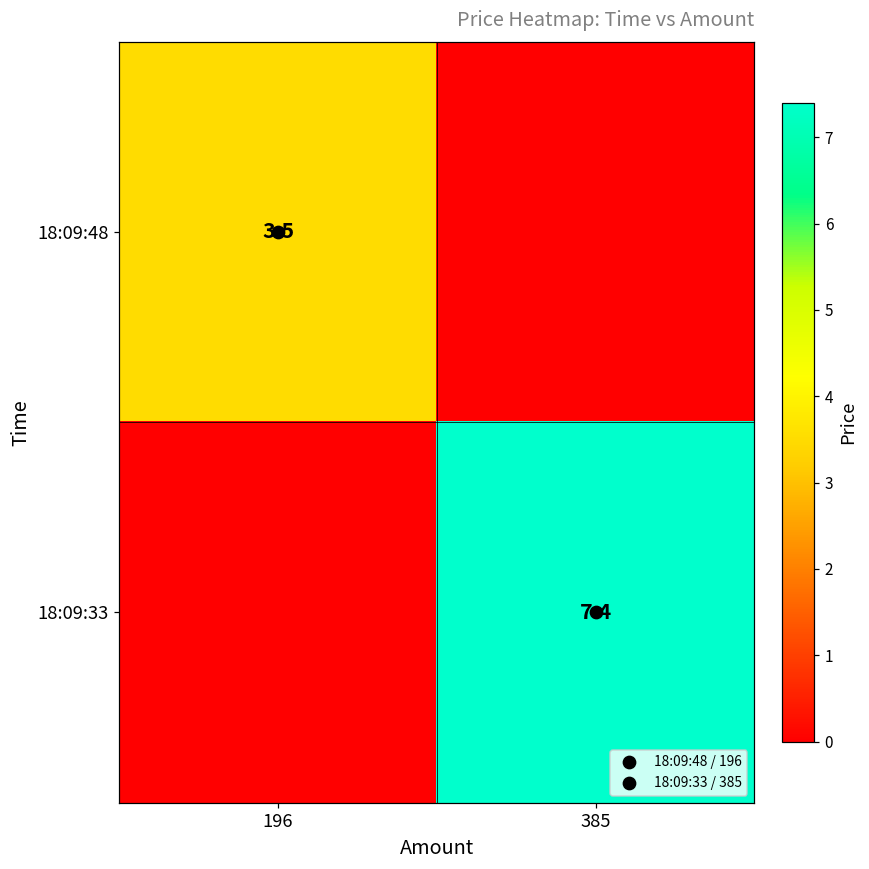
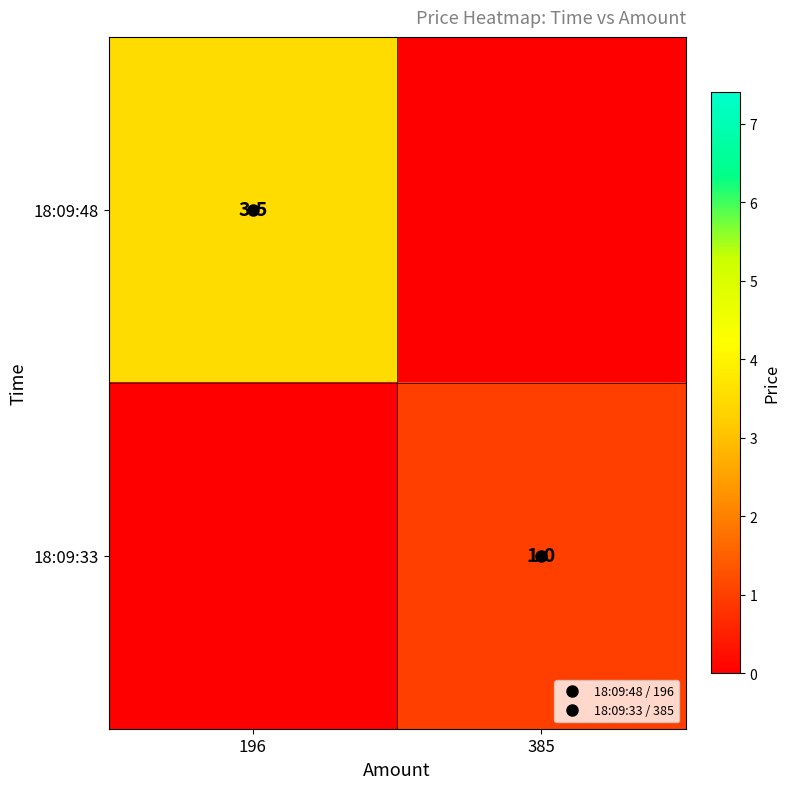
18:09:33, 385: 7.4 -> 1.0
